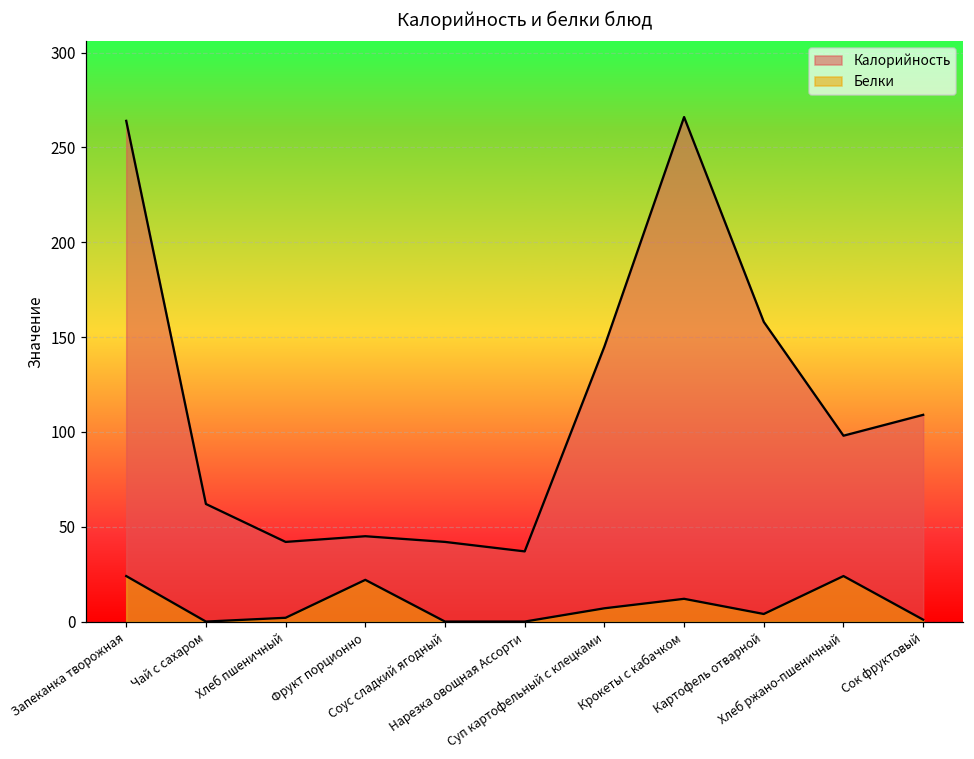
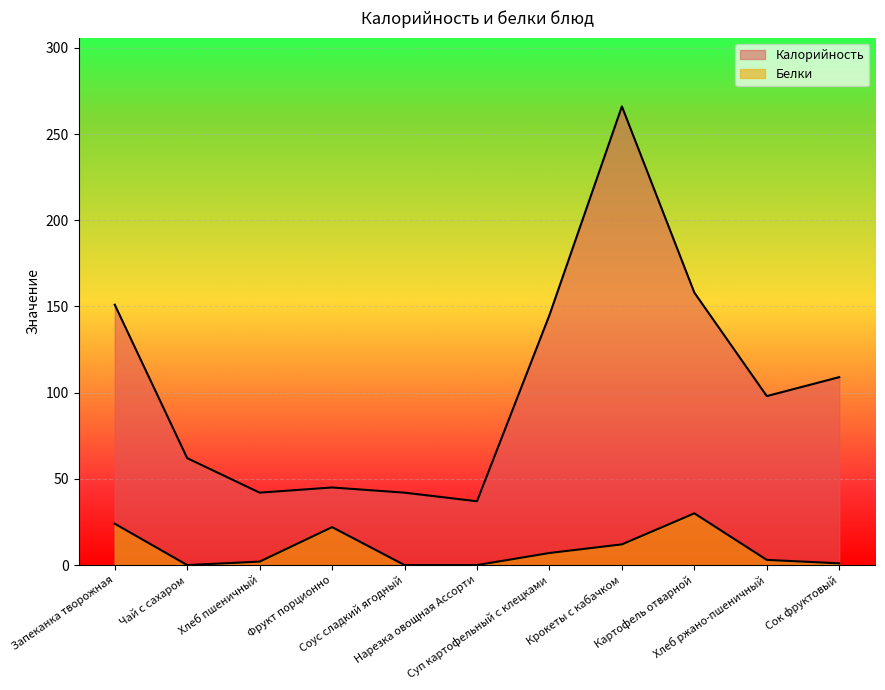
Калорийность, Запеканка творожная: 264 -> 151
Белки, Картофель отварной: 4 -> 30
Белки, Хлеб ржано-пшеничный: 24 -> 3
